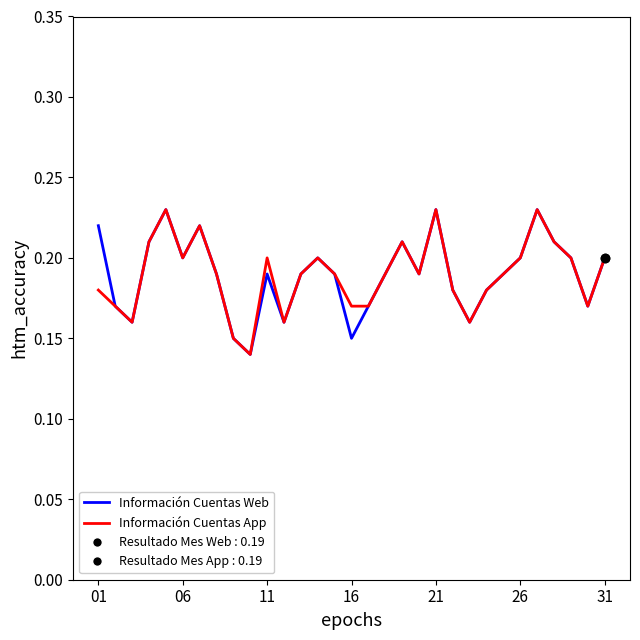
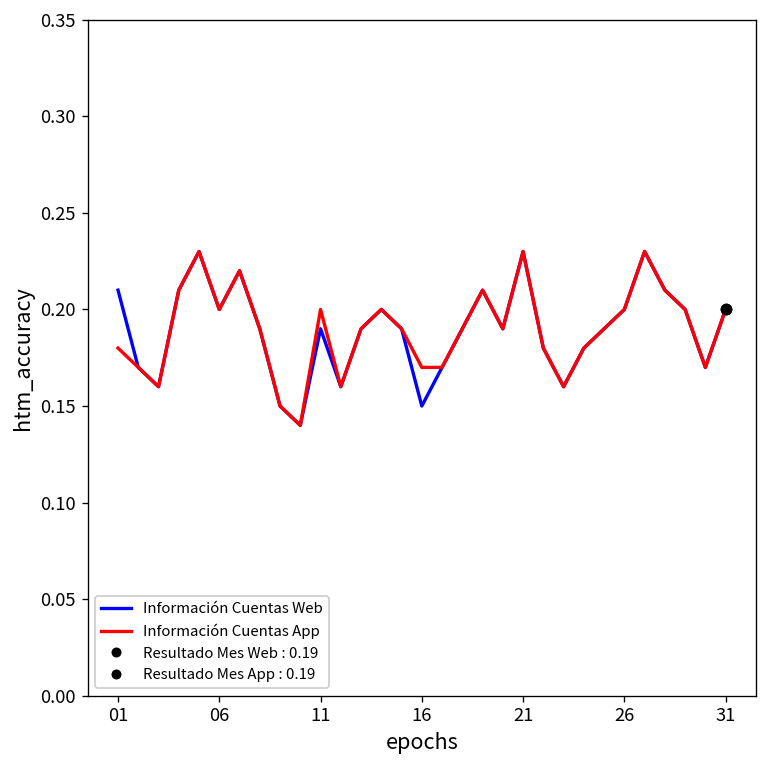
Información Cuentas Web, 01: 0.22 -> 0.21
